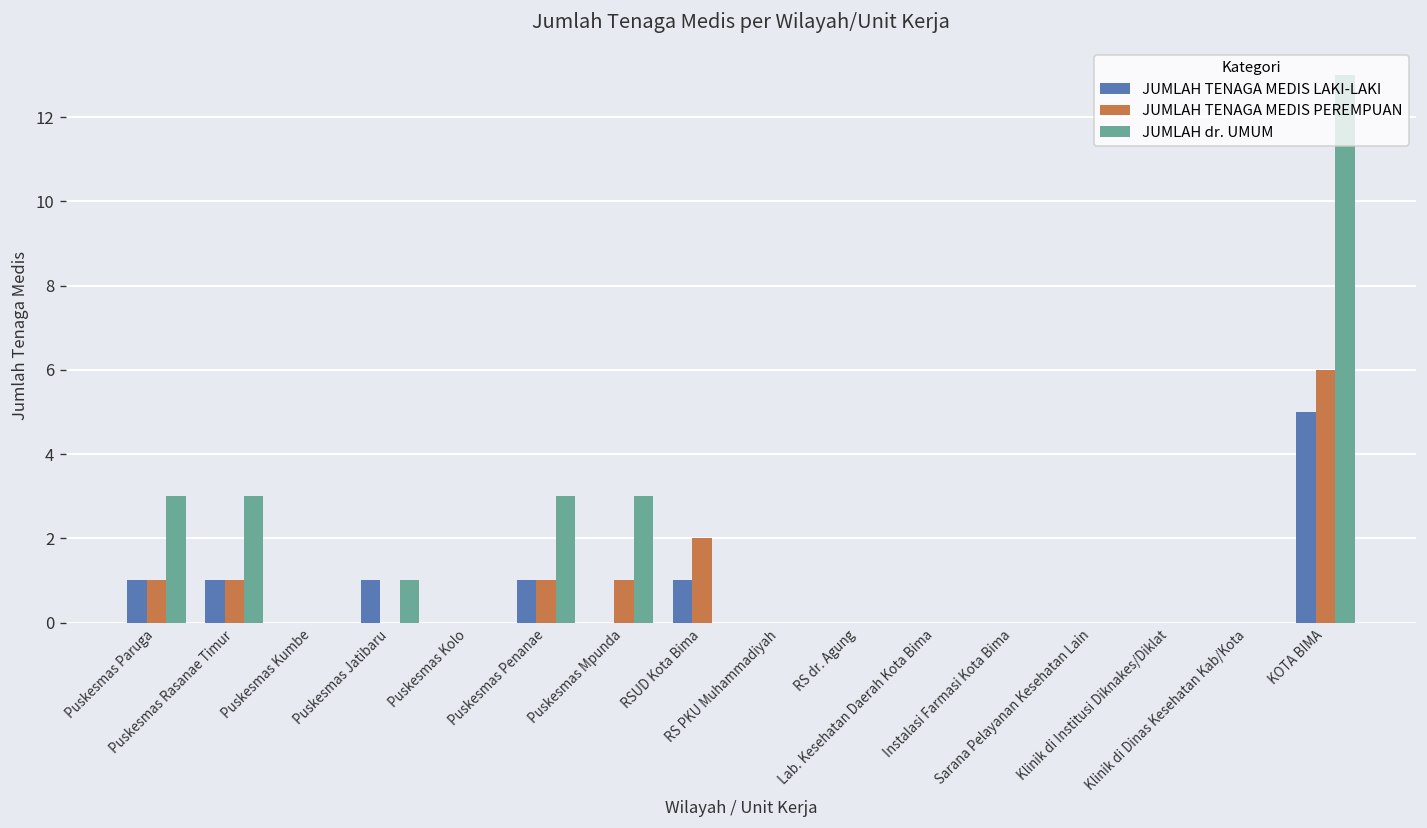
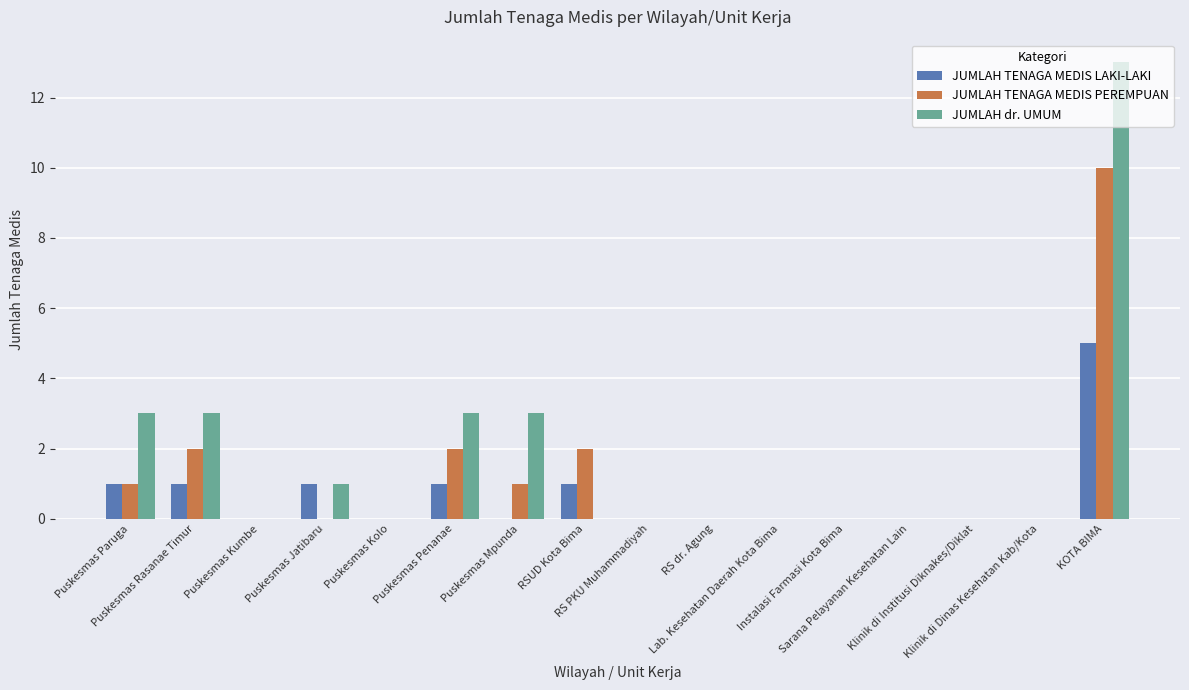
JUMLAH TENAGA MEDIS PEREMPUAN, Puskesmas Rasanae Timur: 1 -> 2
JUMLAH TENAGA MEDIS PEREMPUAN, Puskesmas Penanae: 1 -> 2
JUMLAH TENAGA MEDIS PEREMPUAN, KOTA BIMA: 6 -> 10
